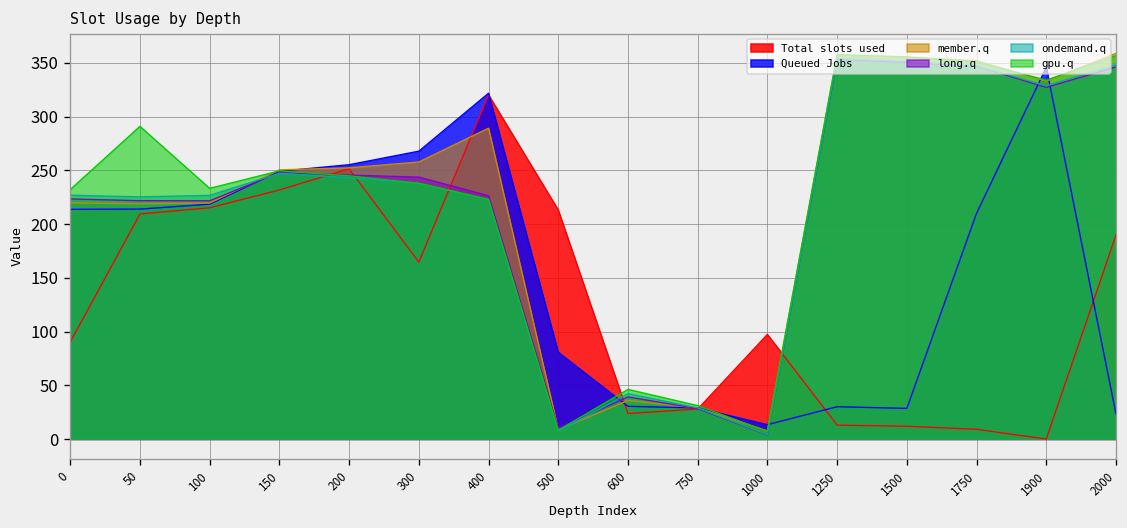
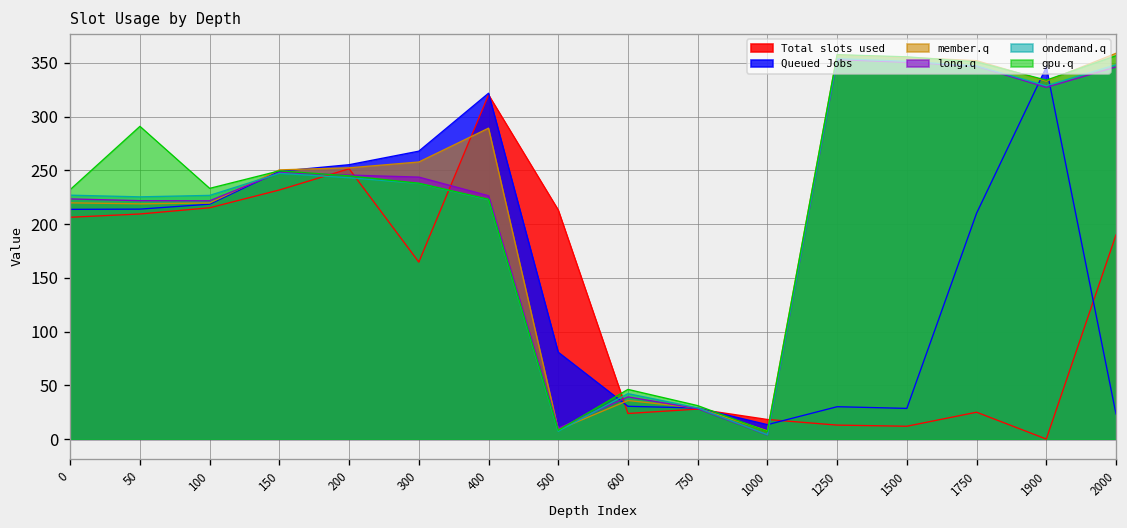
Total slots used, 0: 90 -> 210
Total slots used, 1000: 100 -> 20
Total slots used, 1750: 10 -> 30
